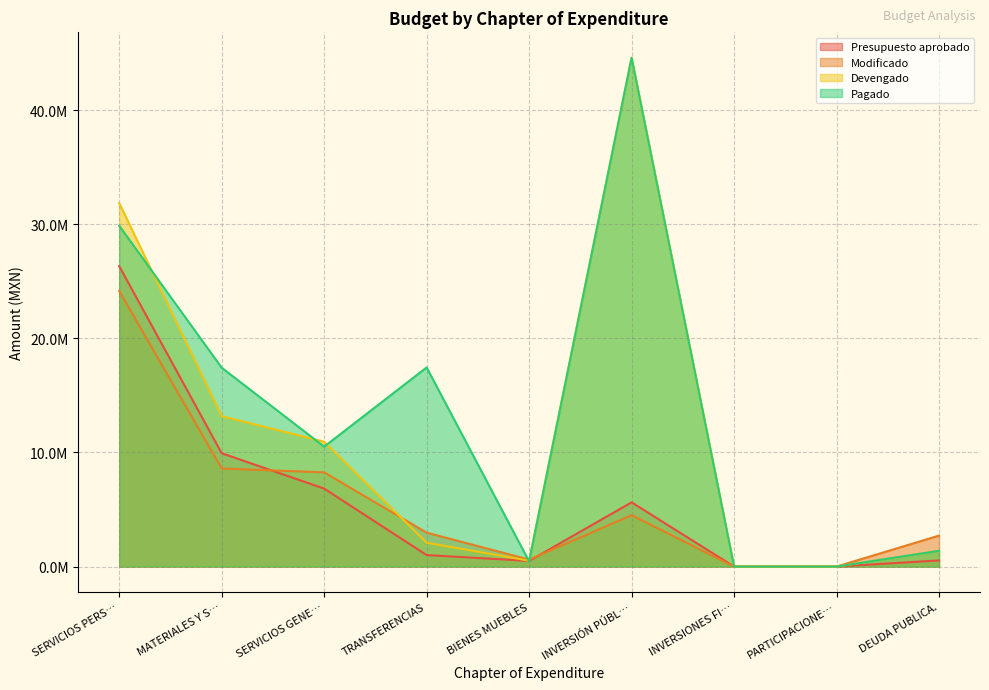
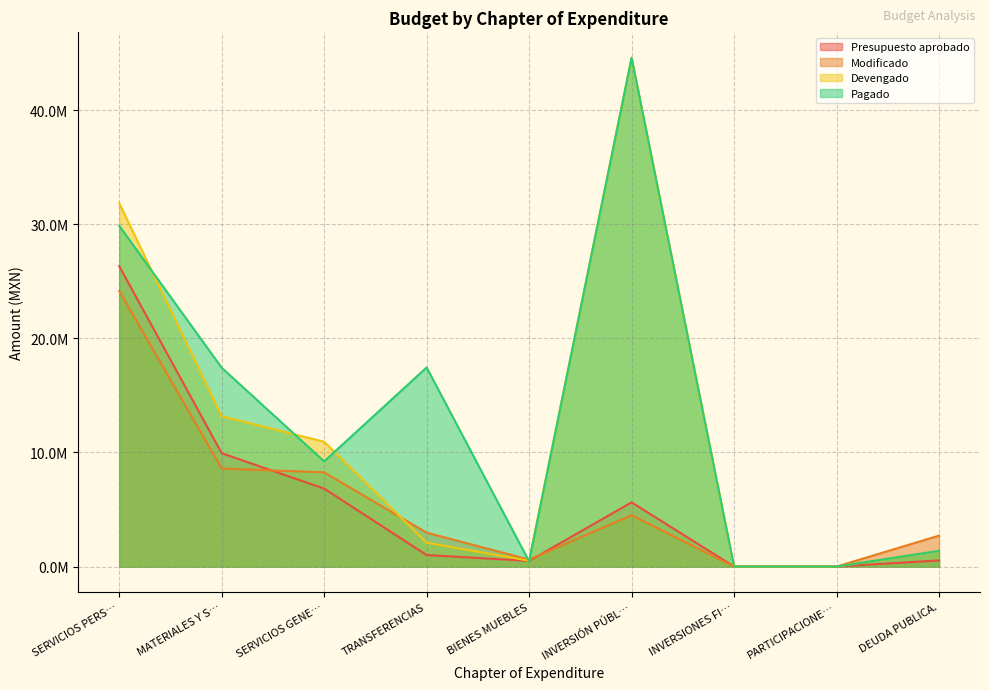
Pagado, SERVICIOS GENE…: 10500000 -> 9200000
